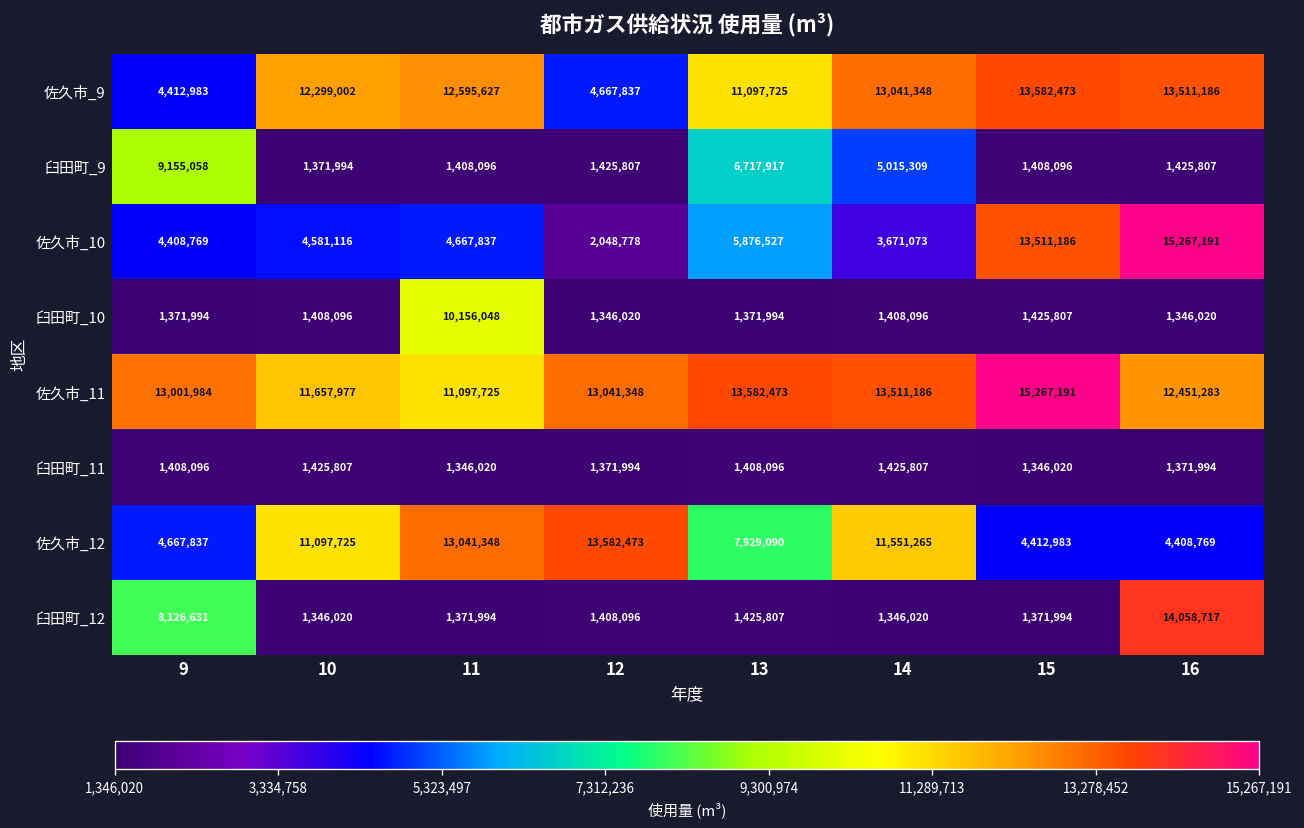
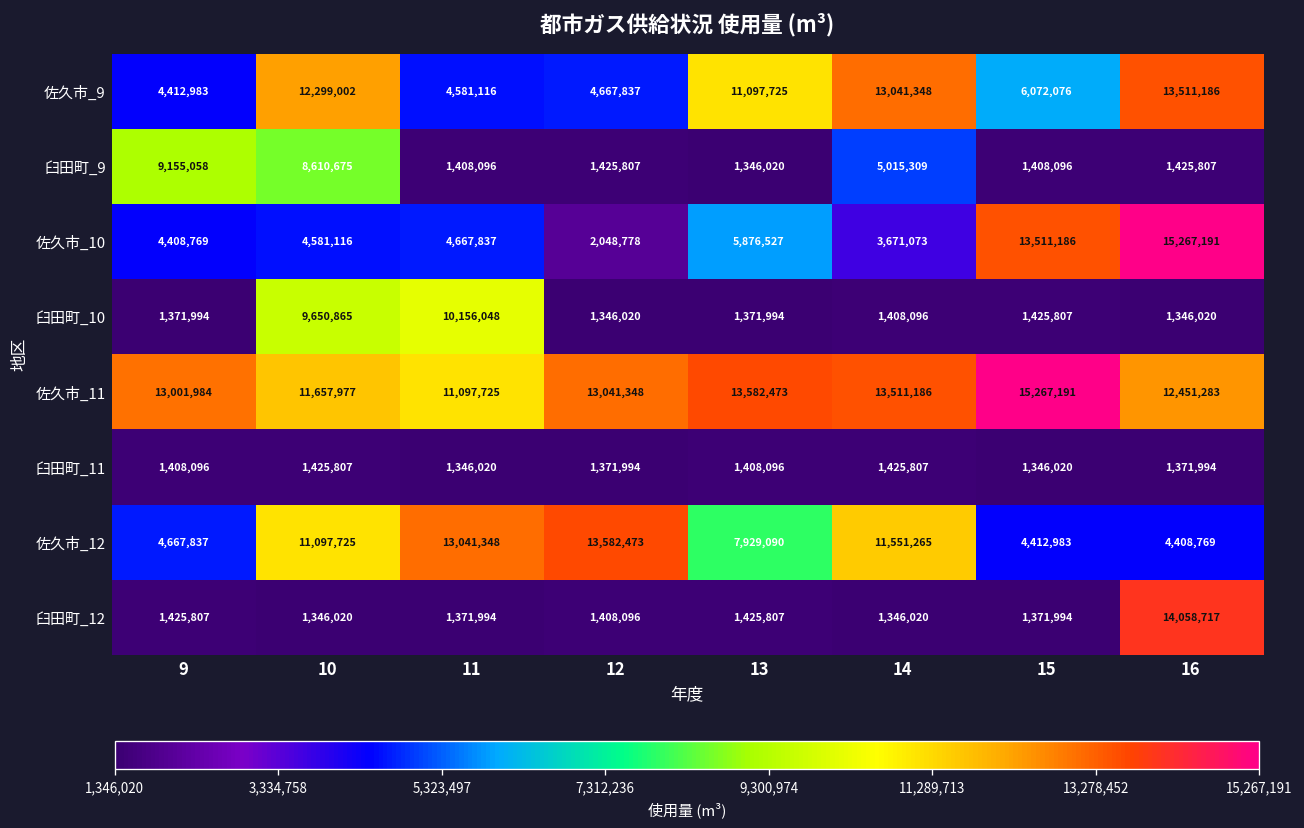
佐久市_9, 11: 12,595,627 -> 4,581,116
佐久市_9, 15: 13,582,473 -> 6,072,076
臼田町_9, 10: 1,371,994 -> 8,610,675
臼田町_9, 13: 6,717,917 -> 1,346,020
臼田町_10, 10: 1,408,096 -> 9,650,865
臼田町_12, 9: 8,126,631 -> 1,425,807
